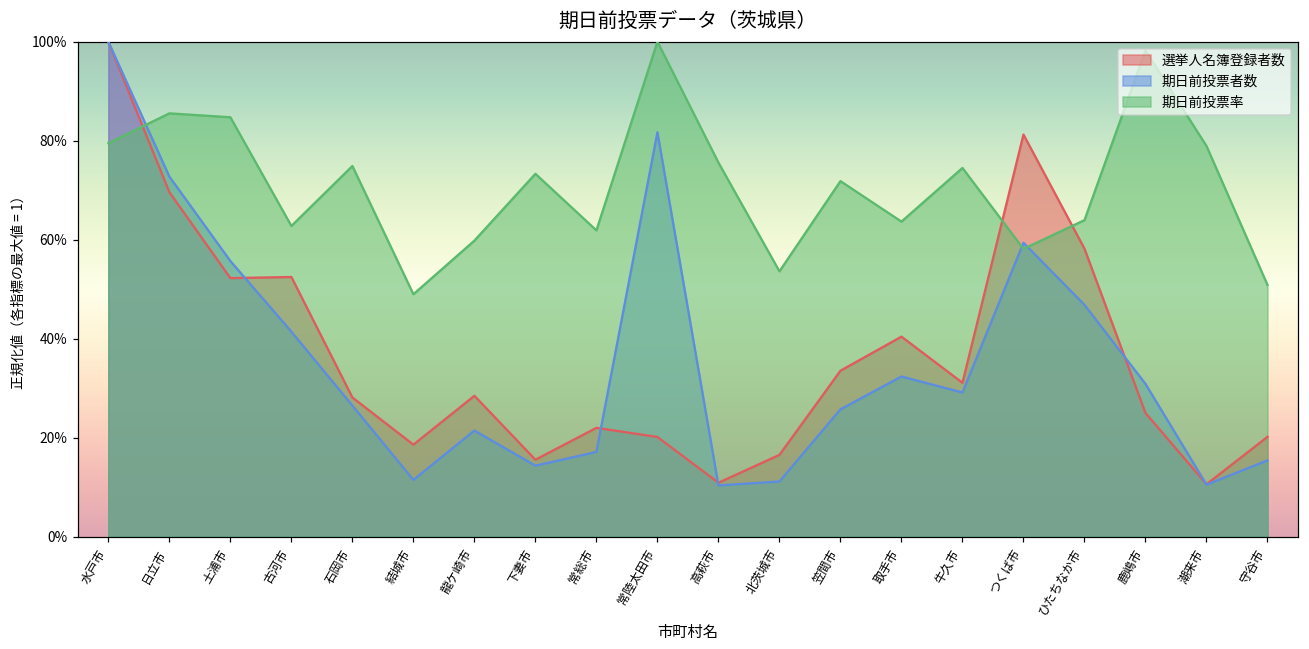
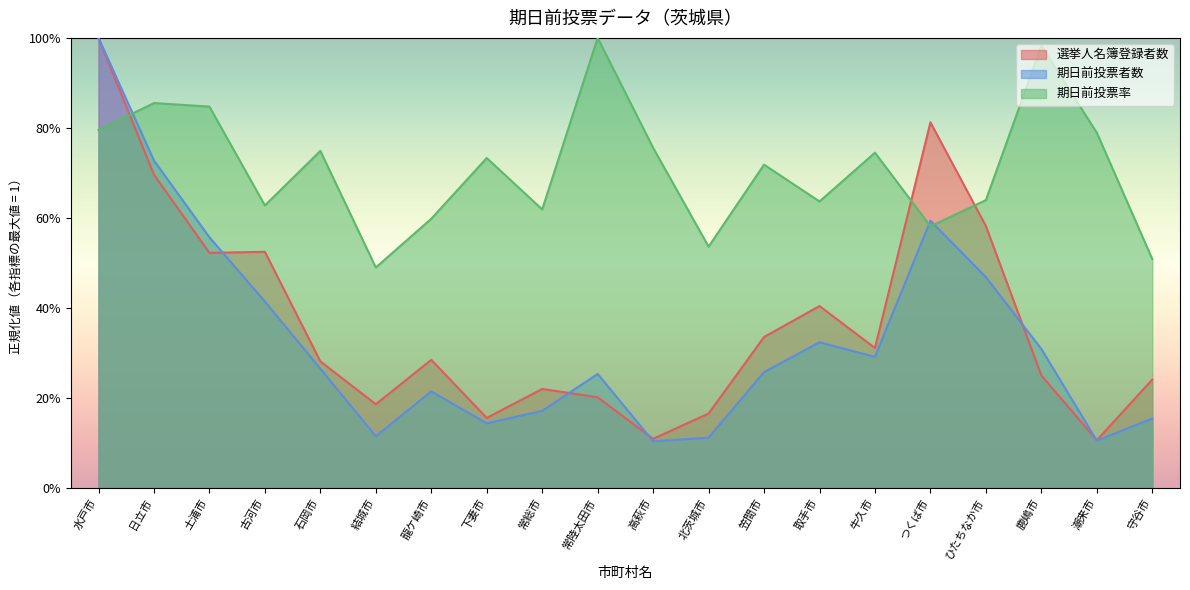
期日前投票者数, 常陸太田市: 82% -> 25%
選挙人名簿登録者数, 守谷市: 20% -> 24%
